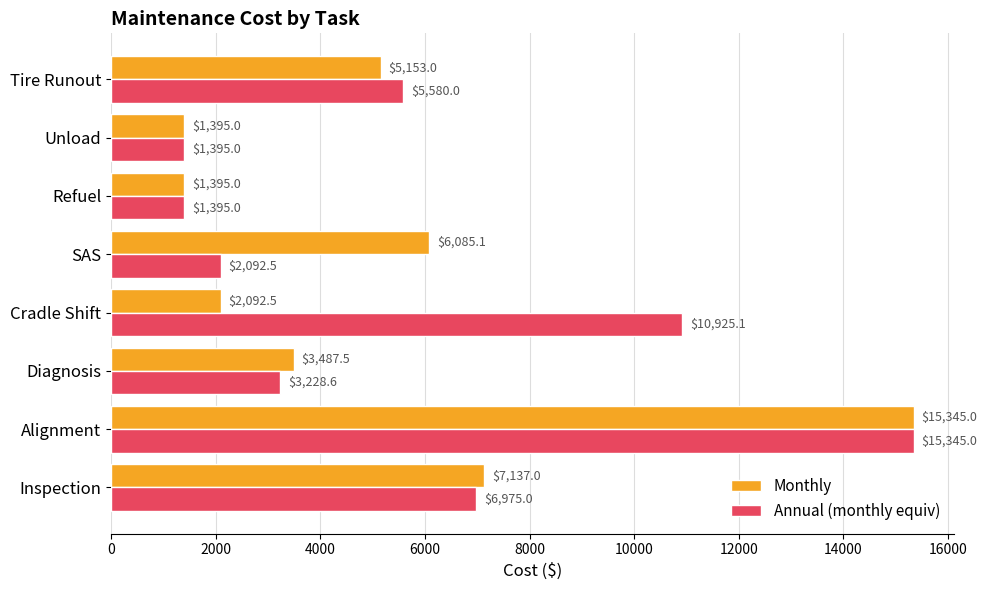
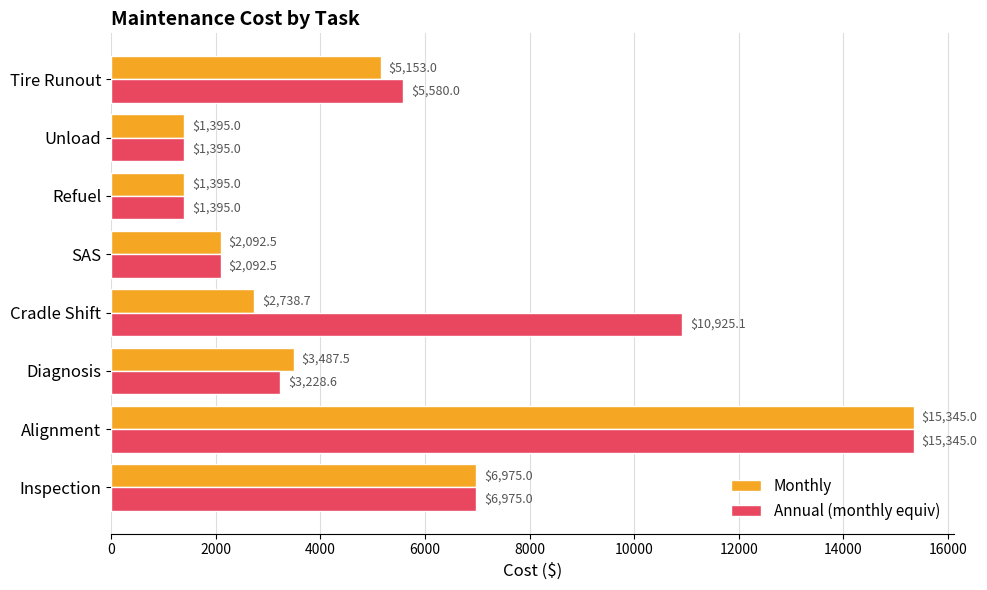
Monthly, SAS: $6,085.1 -> $2,092.5
Monthly, Cradle Shift: $2,092.5 -> $2,738.7
Monthly, Inspection: $7,137.0 -> $6,975.0
